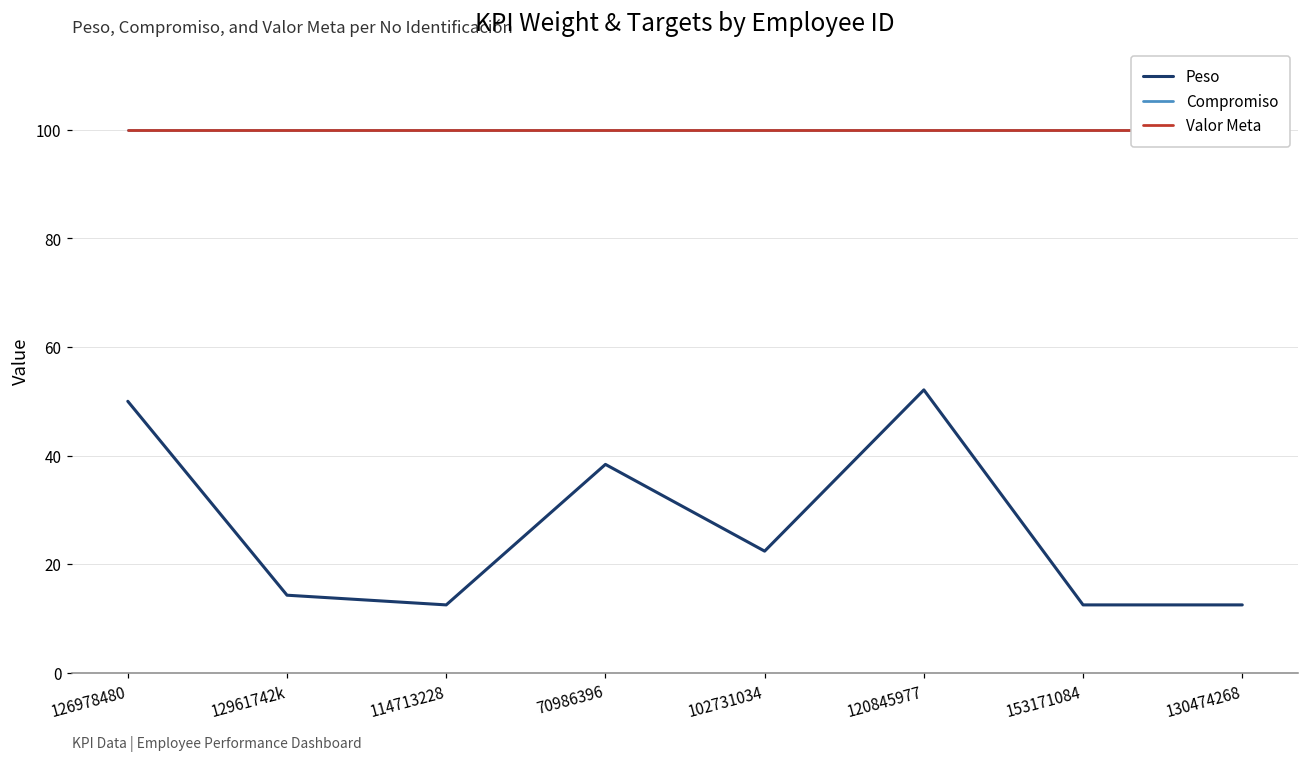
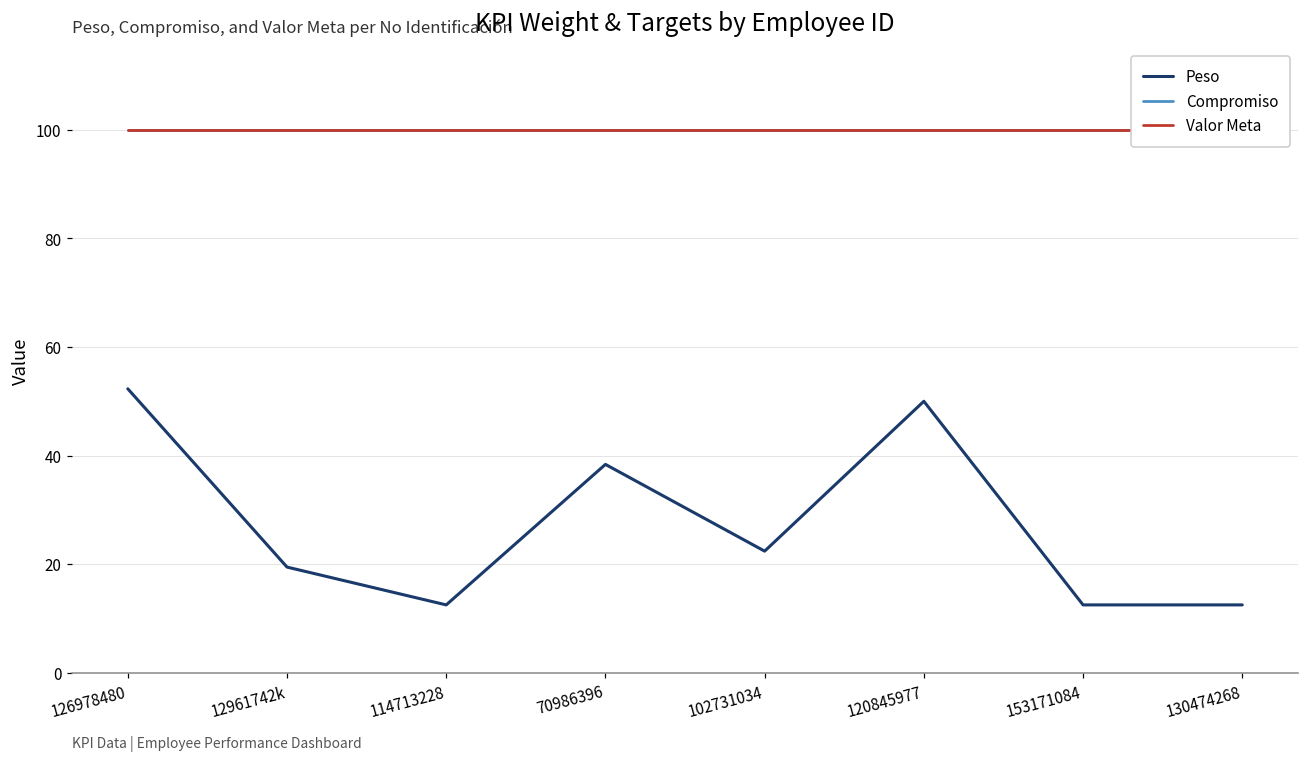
Peso, 126978480: 50 -> 52
Peso, 12961742k: 14 -> 19
Peso, 120845977: 52 -> 50
